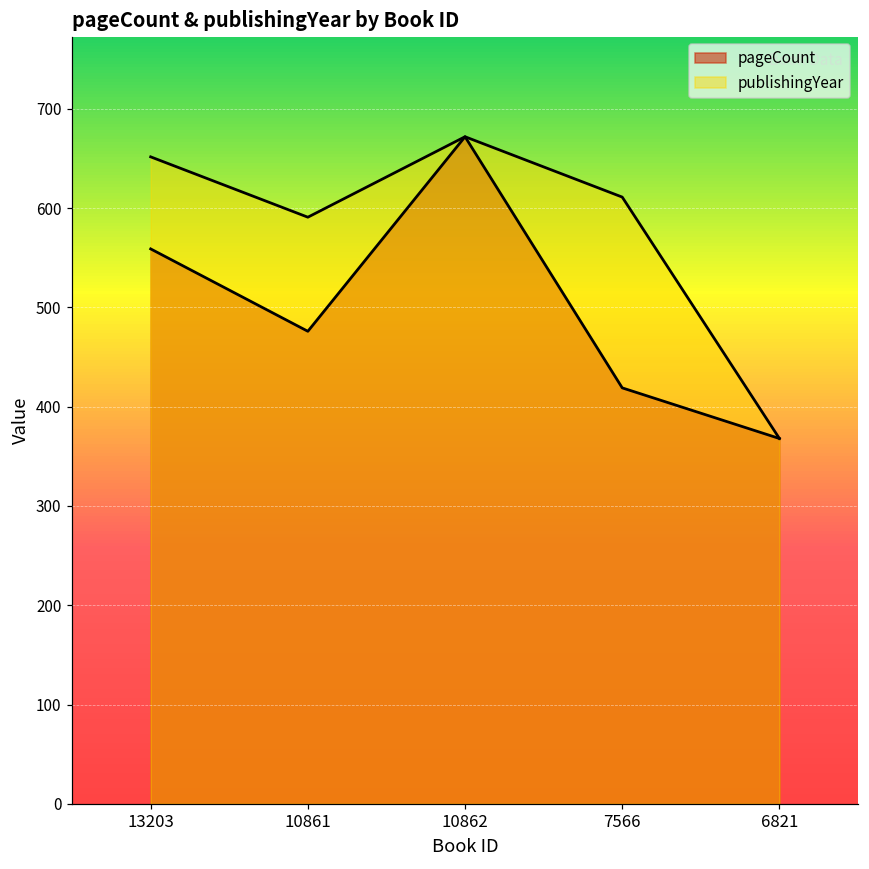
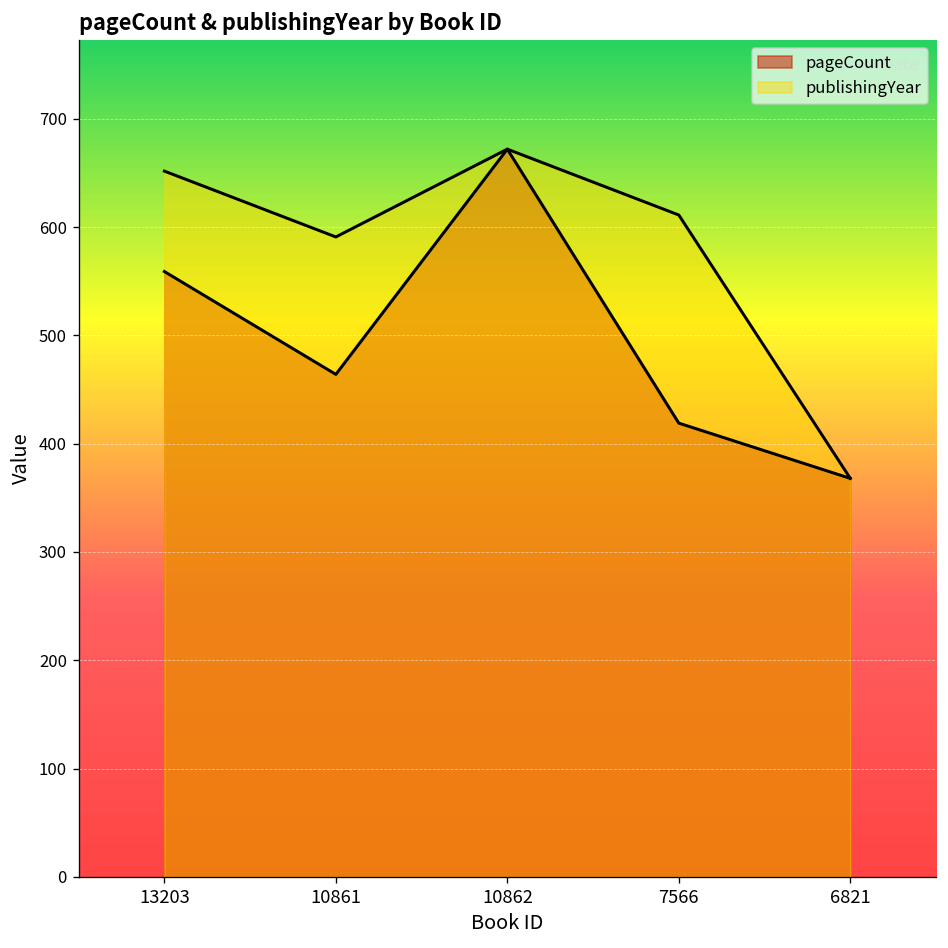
pageCount, 10861: 480 -> 460
